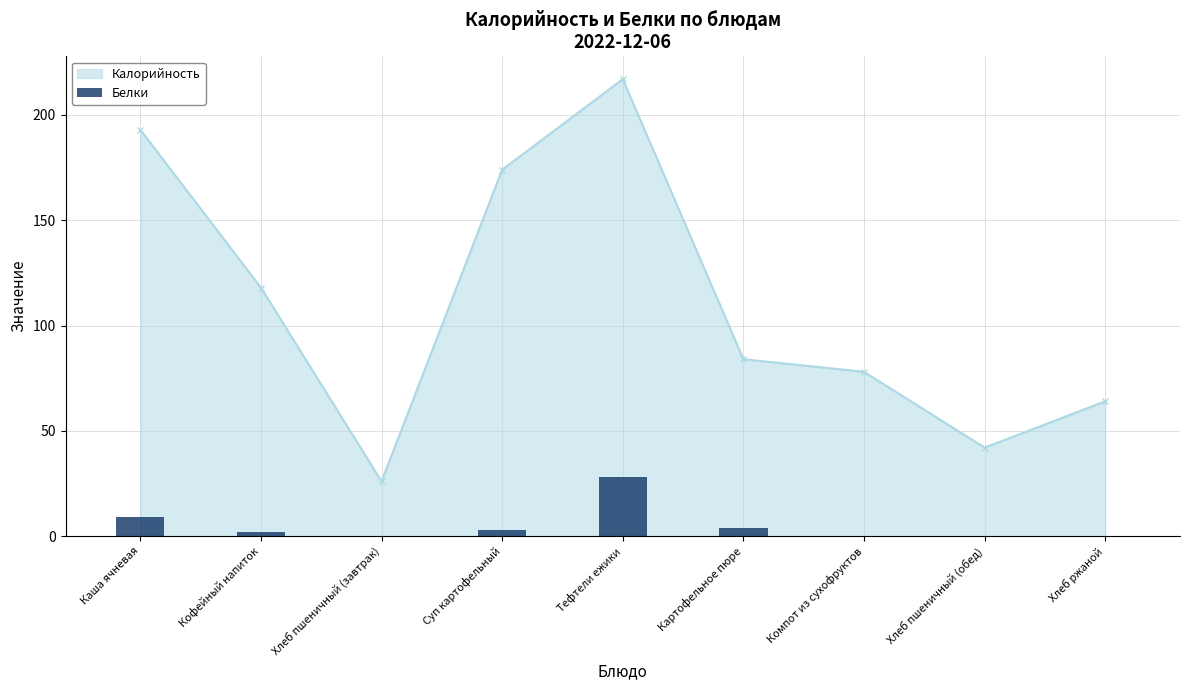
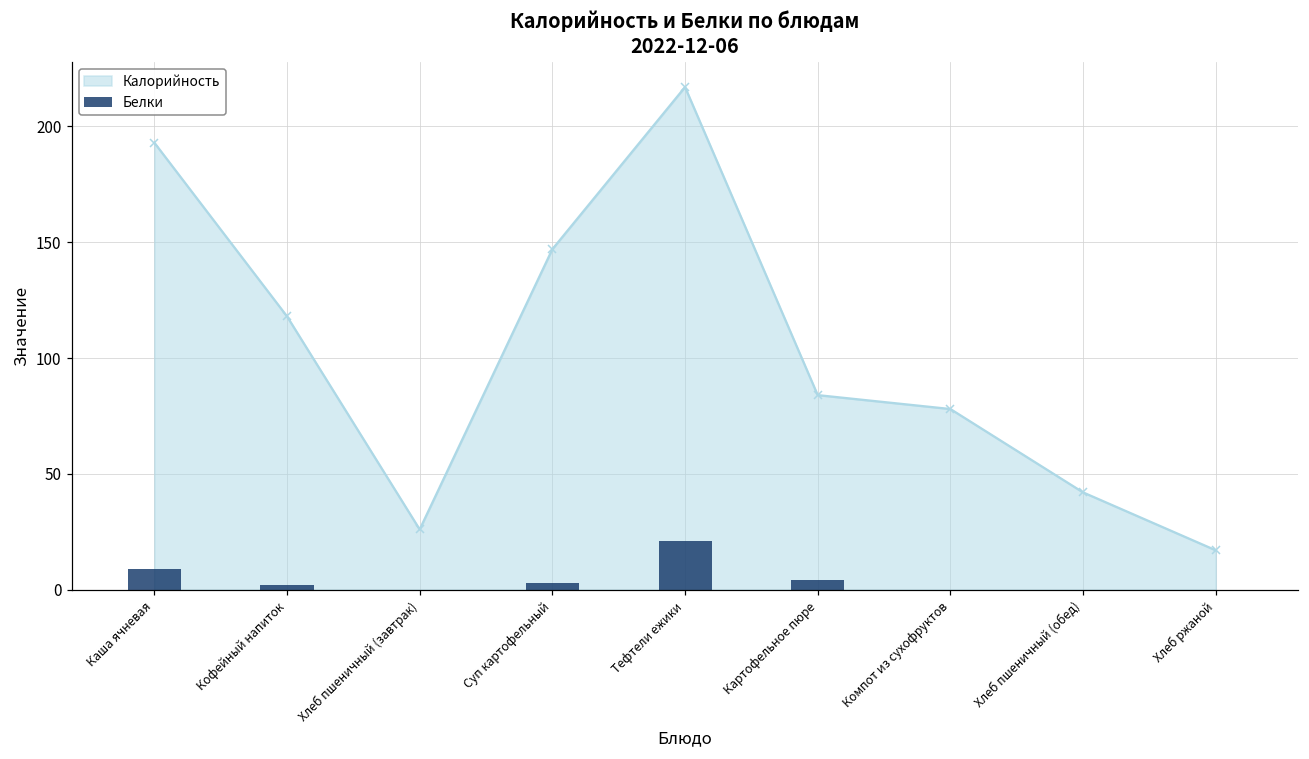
Калорийность, Суп картофельный: 174 -> 147
Белки, Тефтели ежики: 28 -> 21
Калорийность, Хлеб ржаной: 64 -> 17
